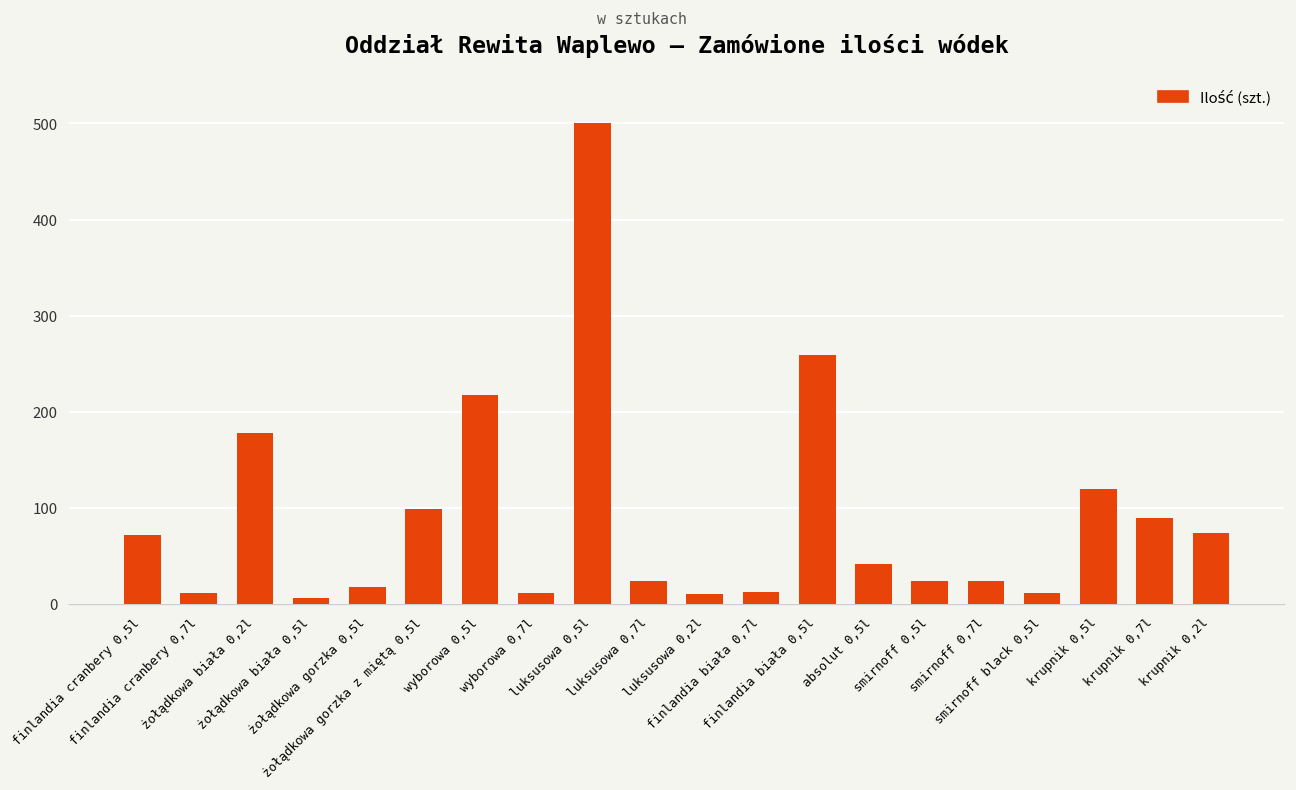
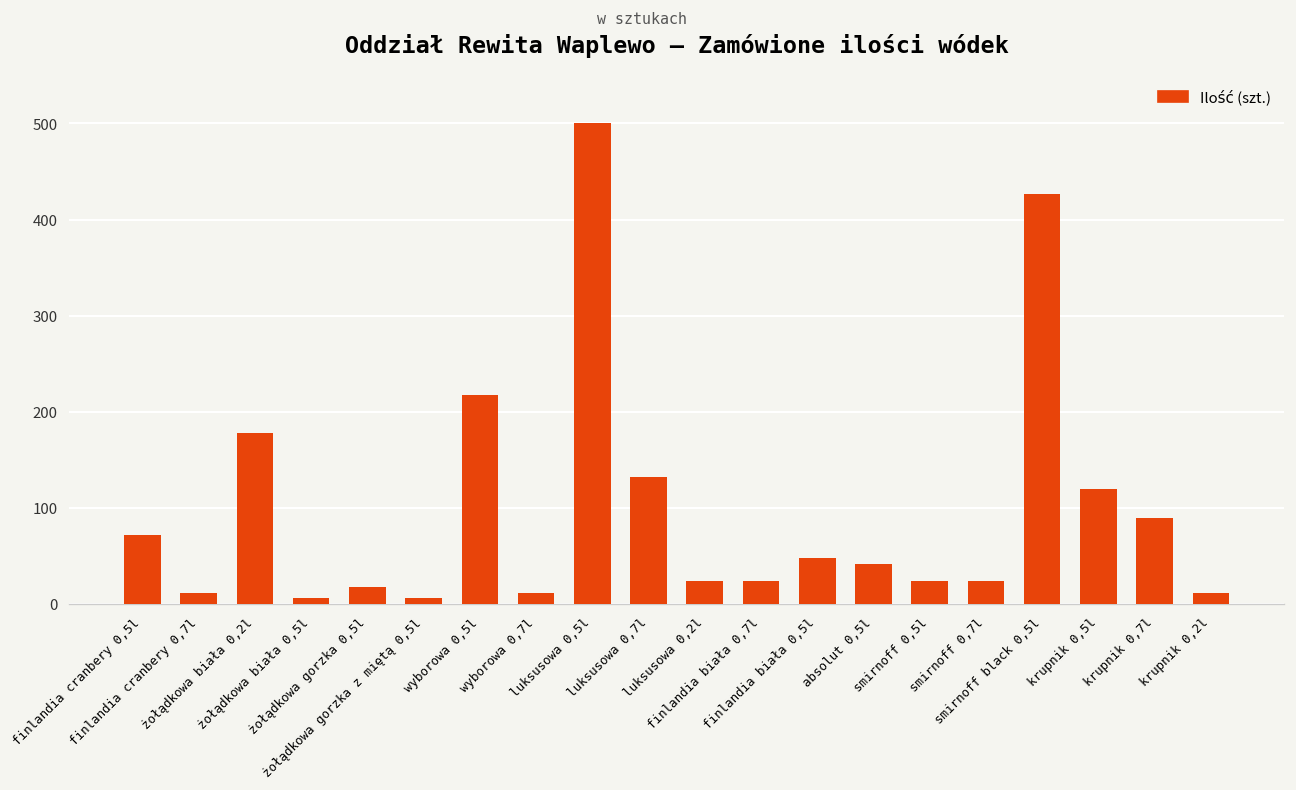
żołądkowa gorzka z miętą 0,5l: 100 -> 10
luksusowa 0,7l: 20 -> 130
luksusowa 0,2l: 10 -> 20
finlandia biała 0,7l: 10 -> 20
finlandia biała 0,5l: 260 -> 50
smirnoff black 0,5l: 10 -> 430
krupnik 0,2l: 70 -> 10
